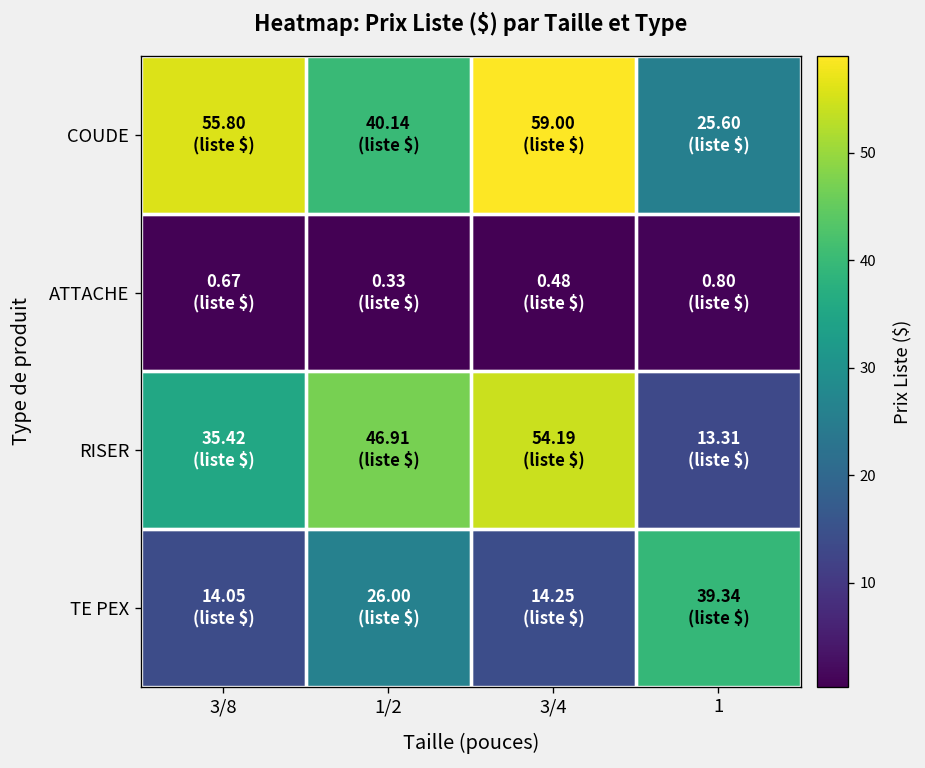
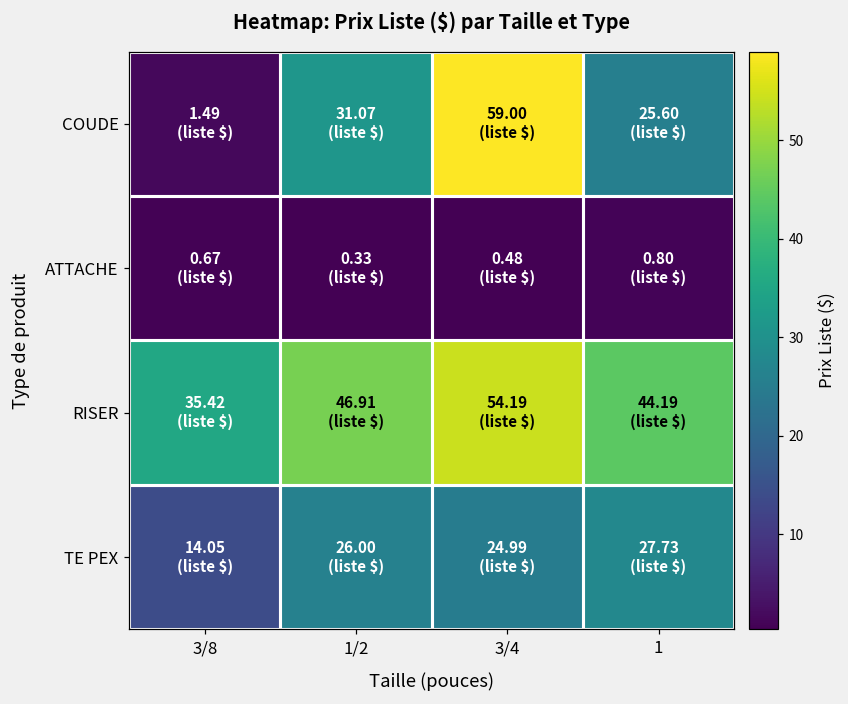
COUDE, 3/8: 55.80 -> 1.49
COUDE, 1/2: 40.14 -> 31.07
RISER, 1: 13.31 -> 44.19
TE PEX, 3/4: 14.25 -> 24.99
TE PEX, 1: 39.34 -> 27.73
